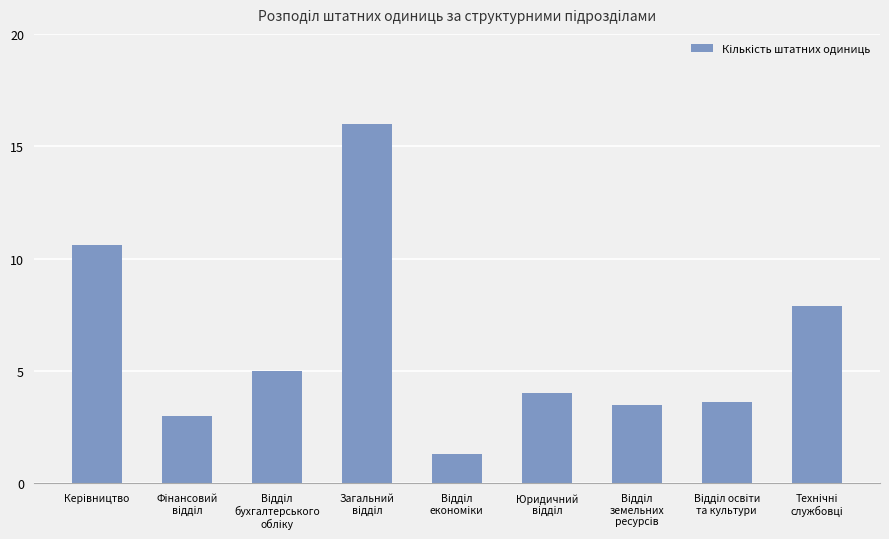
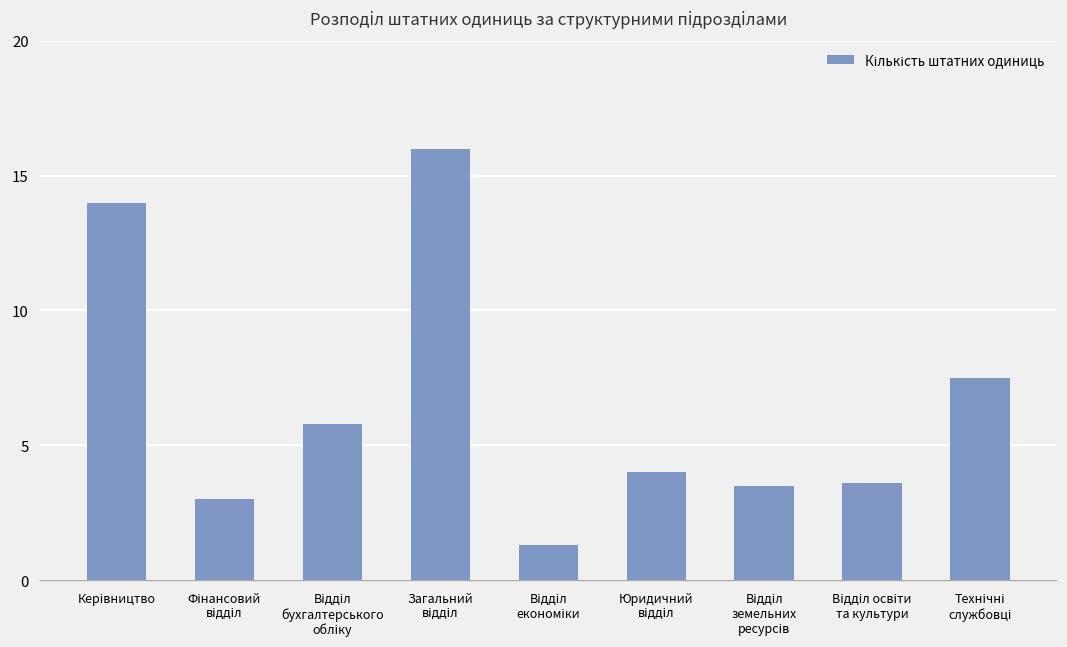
Керівництво: 10.6 -> 14.0
Відділ бухгалтерського обліку: 5.0 -> 5.8
Технічні службовці: 7.9 -> 7.5
